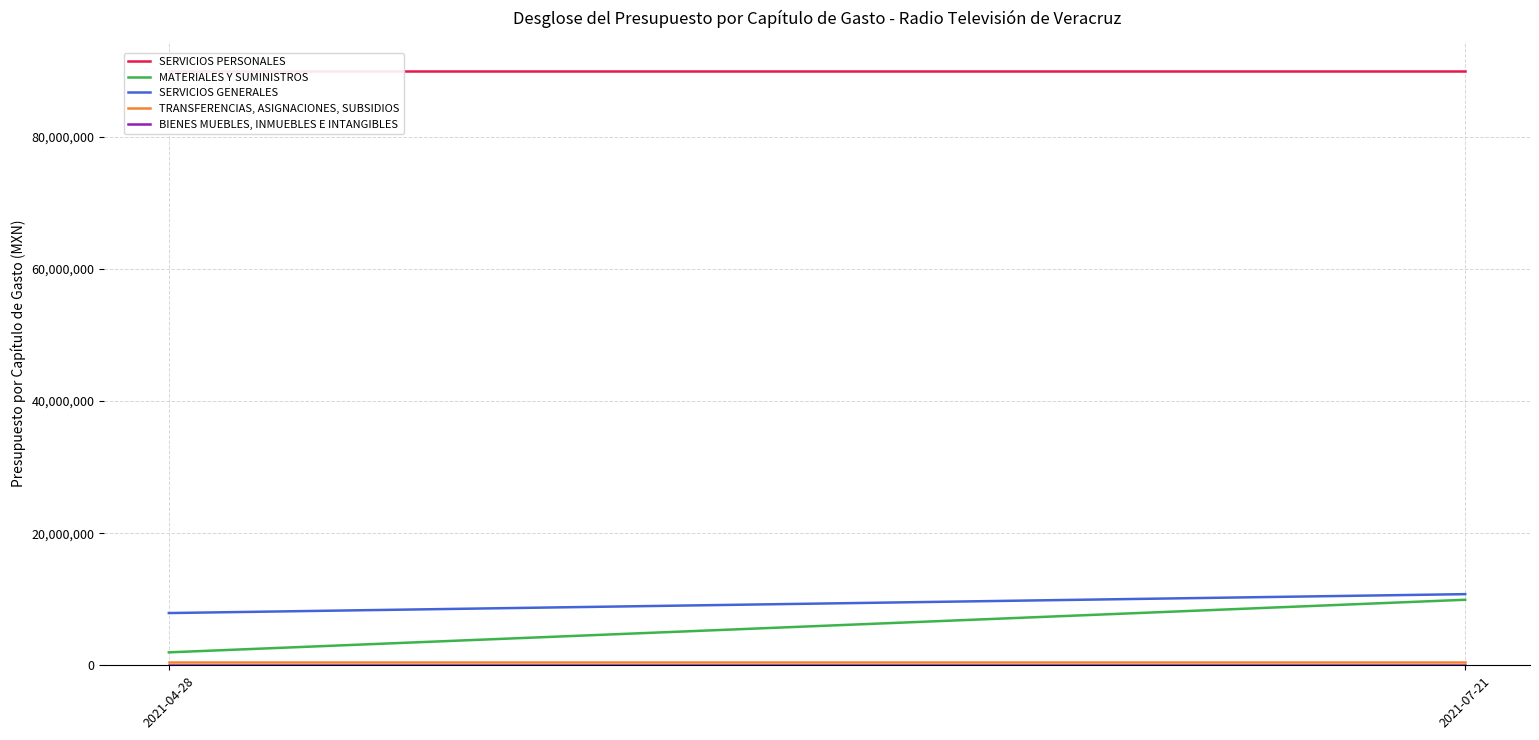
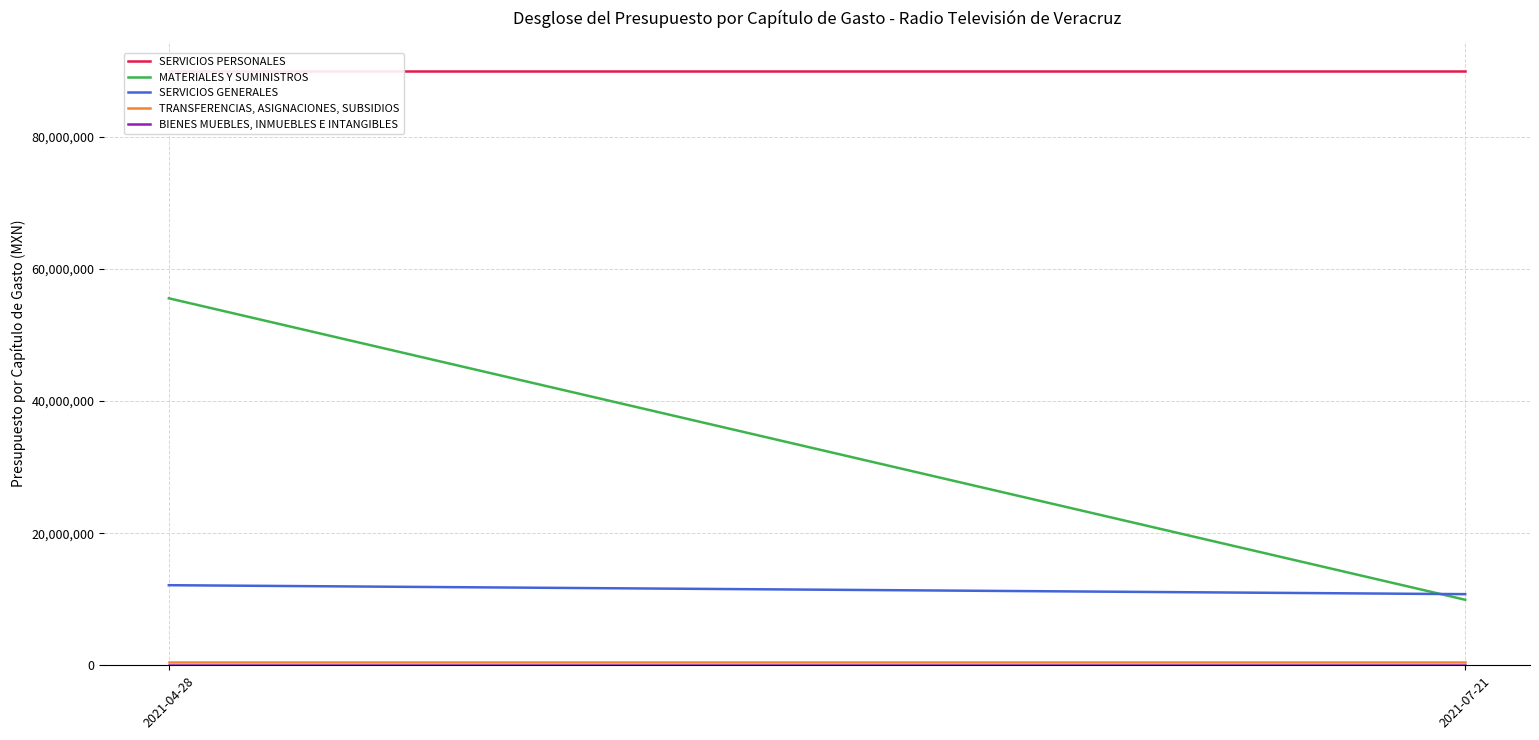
MATERIALES Y SUMINISTROS, 2021-04-28: 2,000,000 -> 56,000,000
SERVICIOS GENERALES, 2021-04-28: 8,000,000 -> 12,000,000
